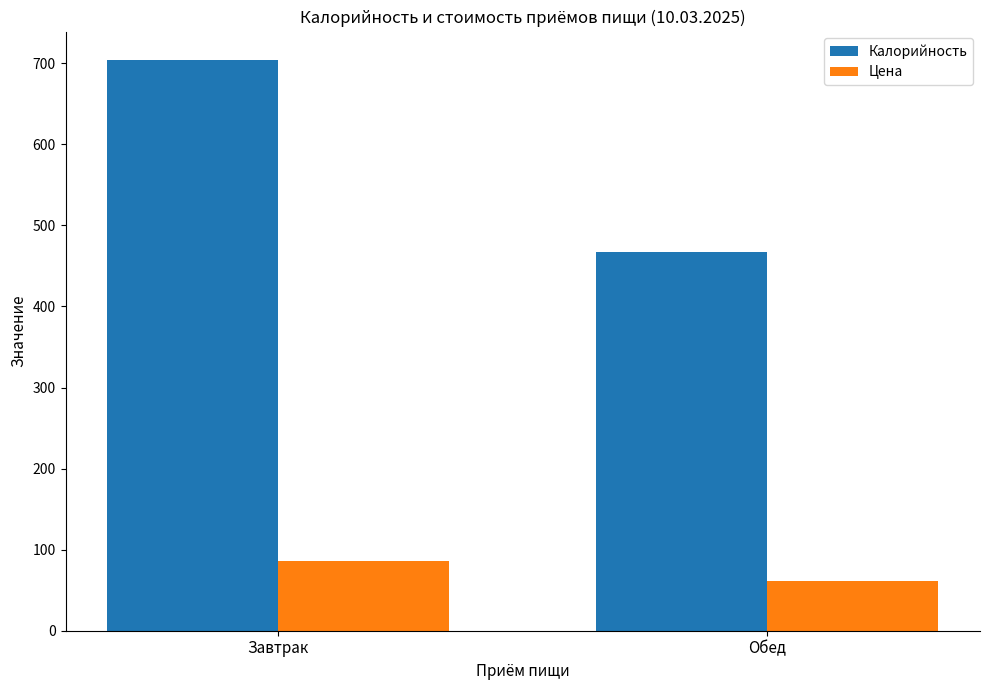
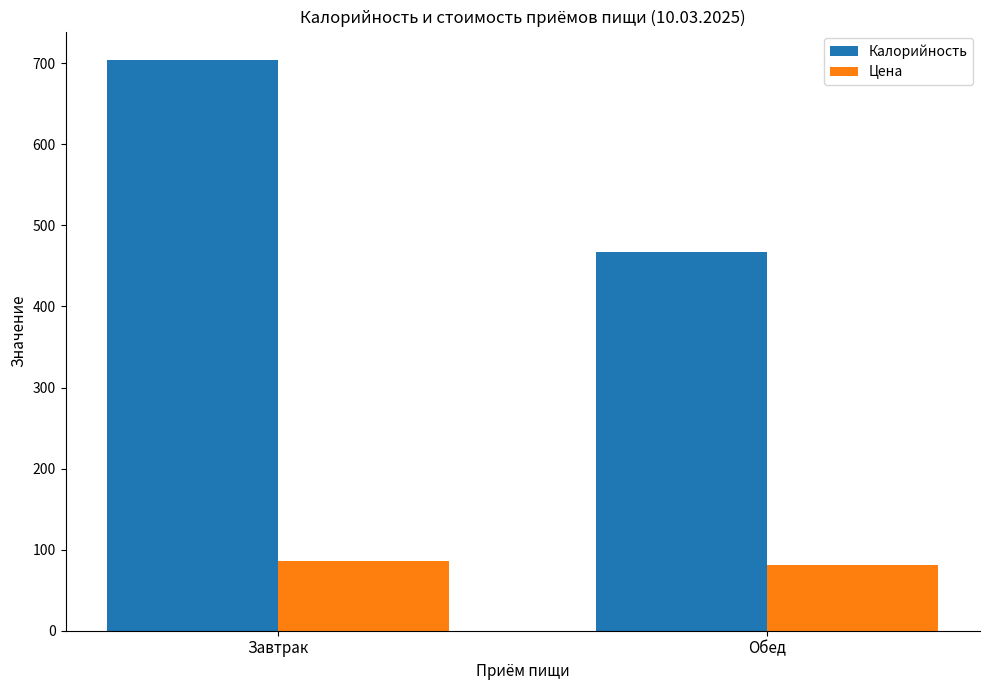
Цена, Обед: 60 -> 80
